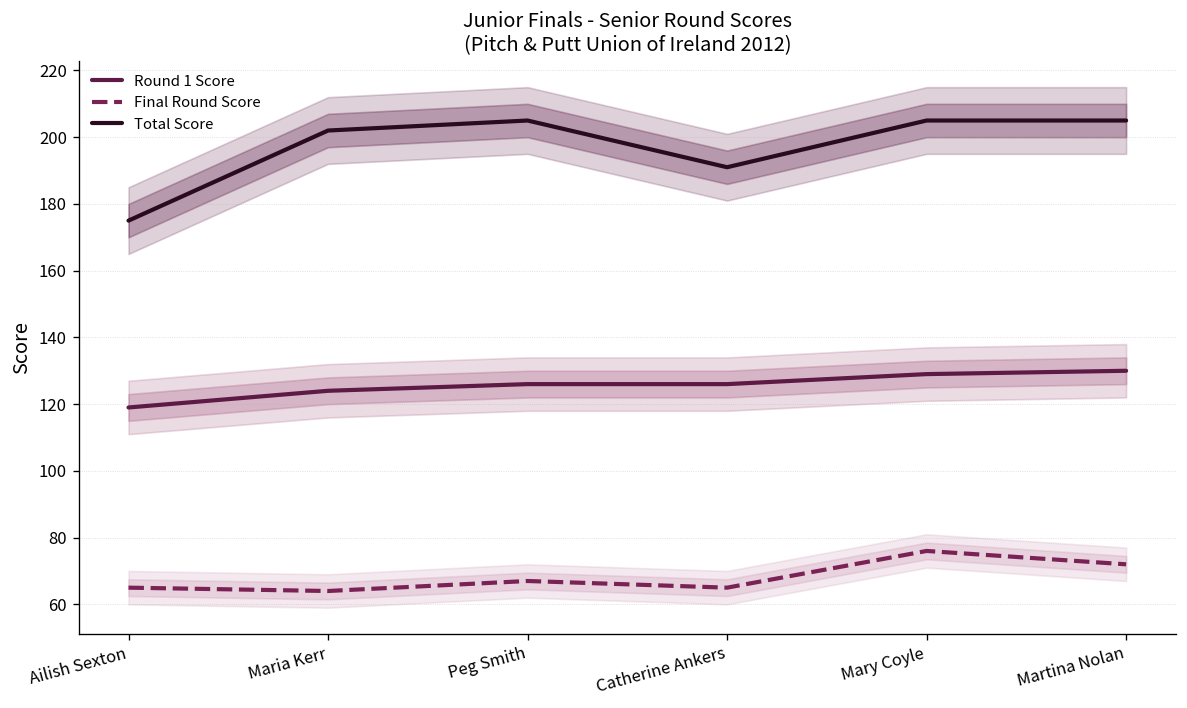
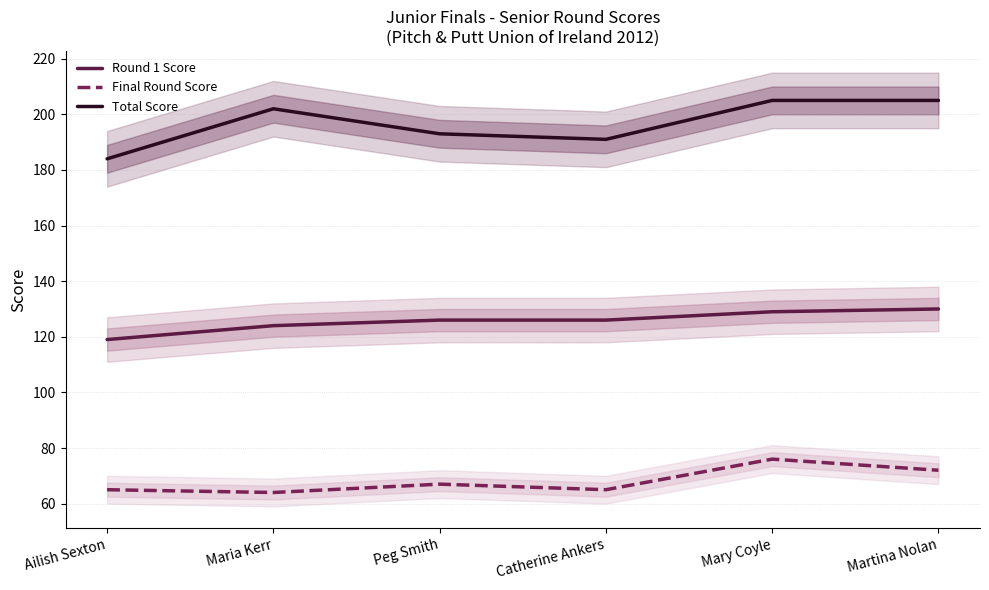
Total Score, Ailish Sexton: 175 -> 184
Total Score, Peg Smith: 205 -> 193
